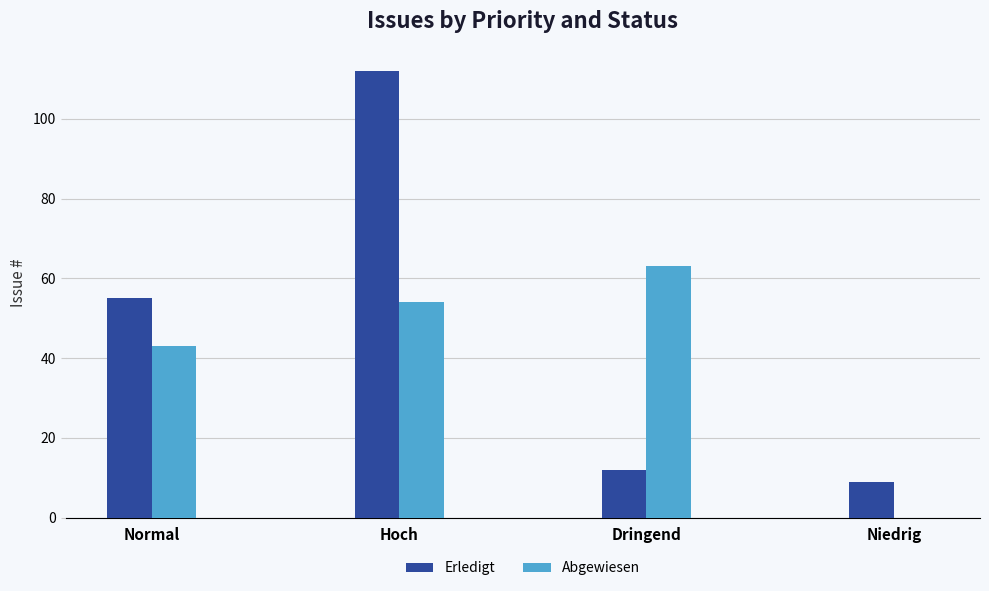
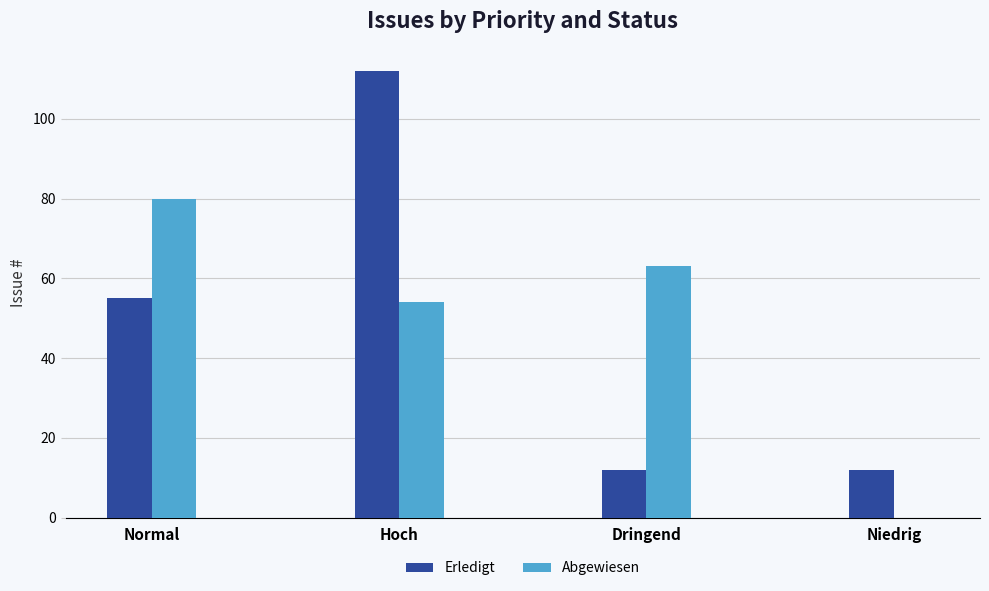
Abgewiesen, Normal: 43 -> 80
Erledigt, Niedrig: 9 -> 12
